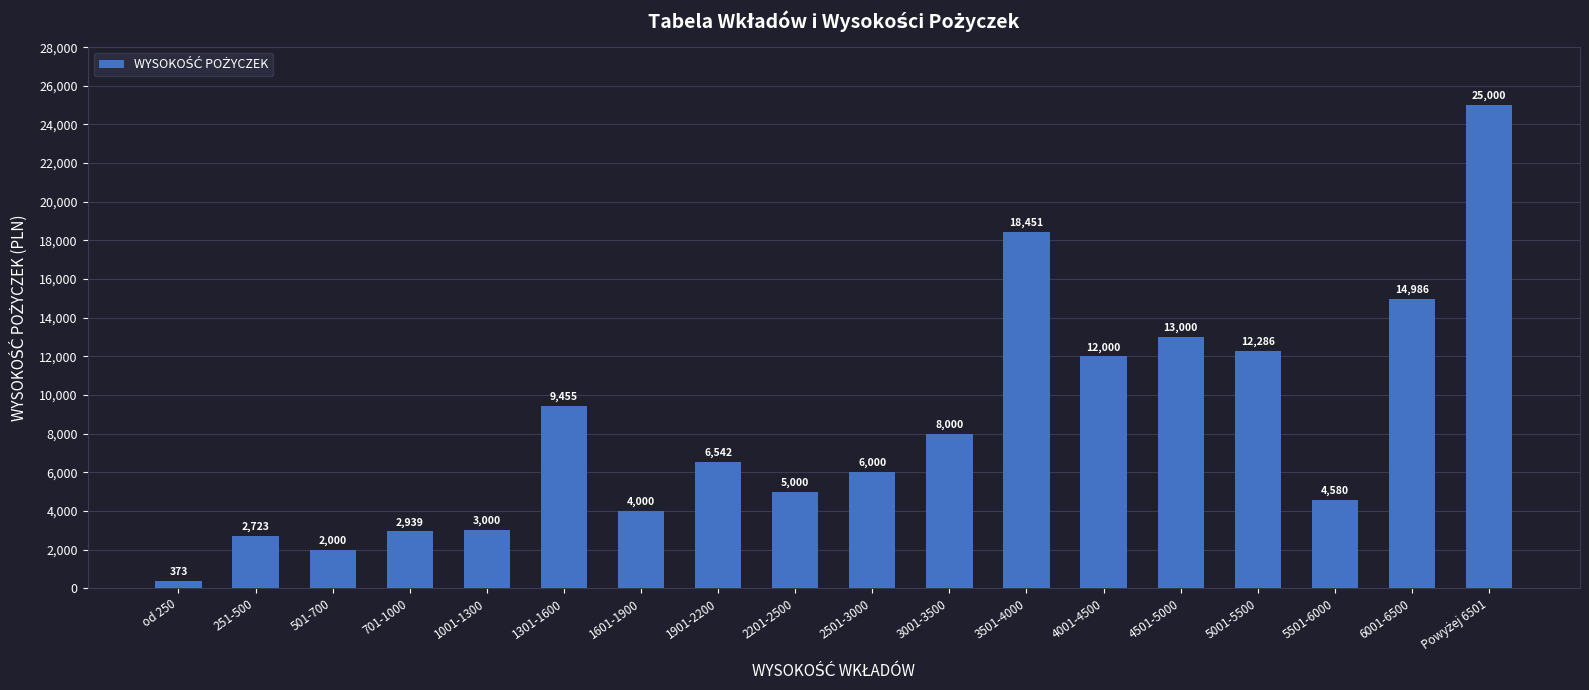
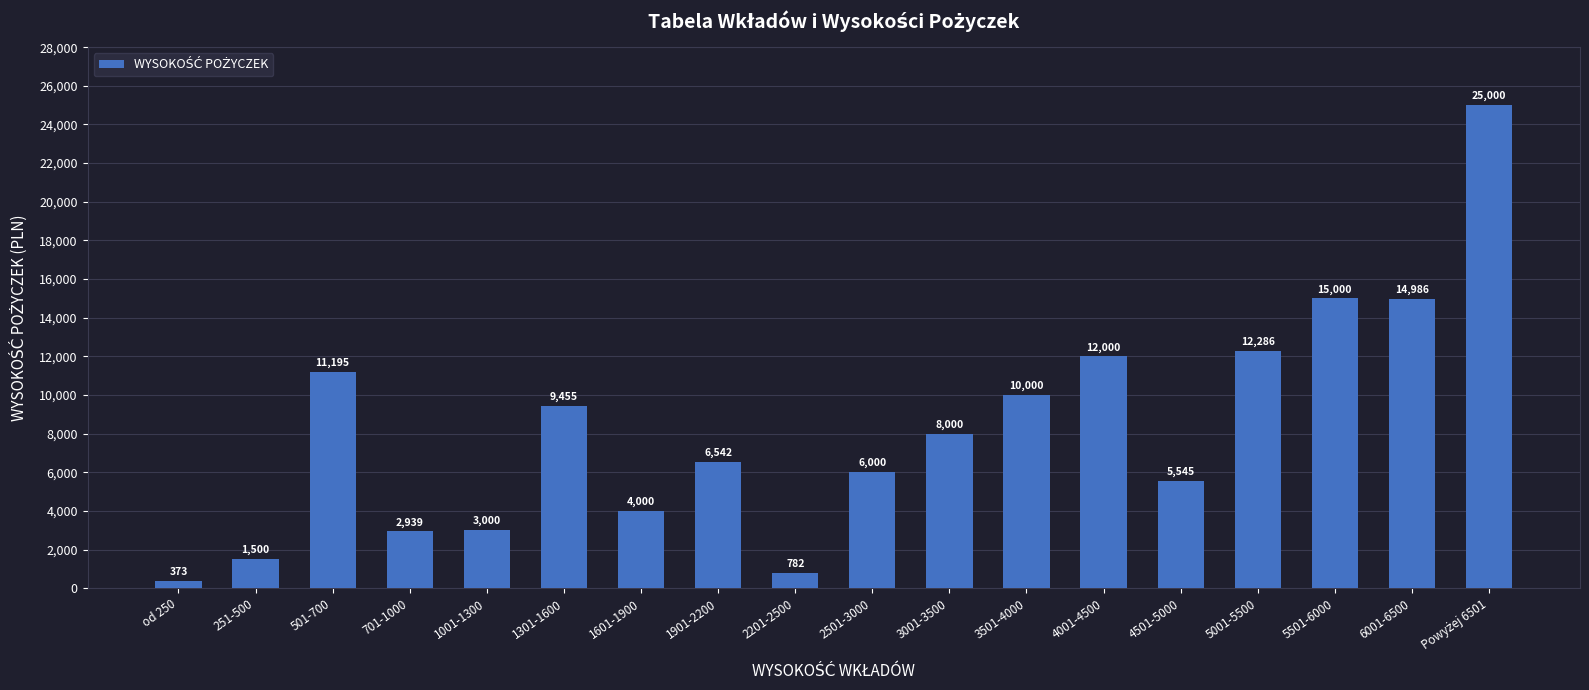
251-500: 2,723 -> 1,500
501-700: 2,000 -> 11,195
2201-2500: 5,000 -> 782
3501-4000: 18,451 -> 10,000
4501-5000: 13,000 -> 5,545
5501-6000: 4,580 -> 15,000
